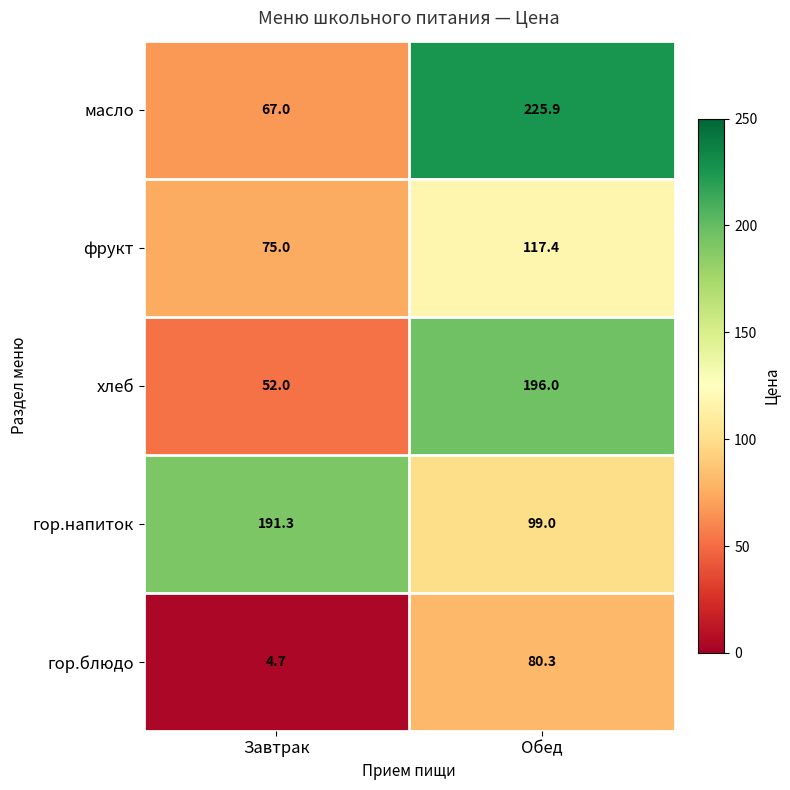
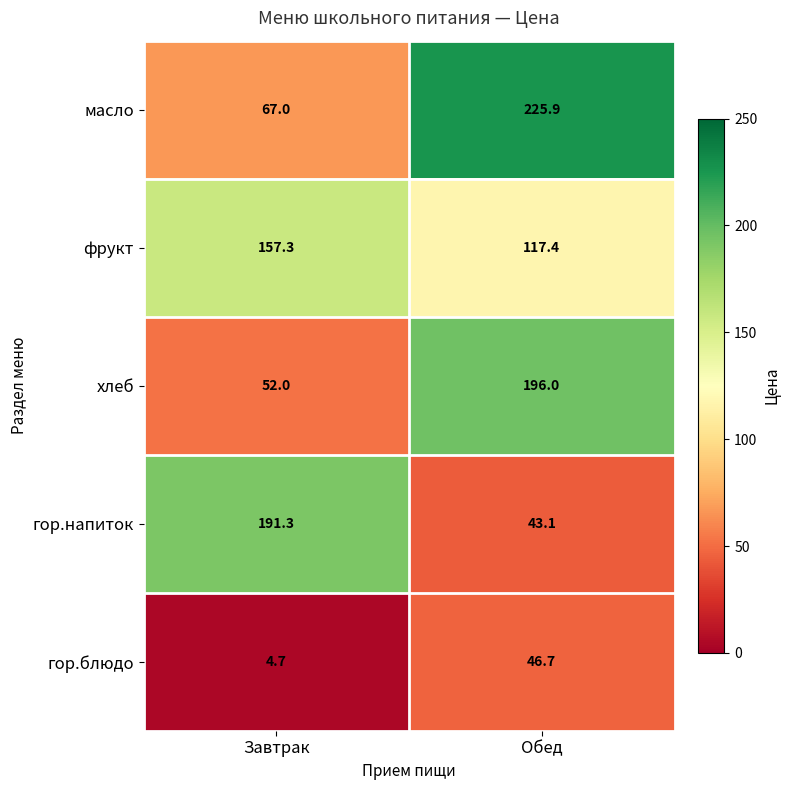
фрукт, Завтрак: 75.0 -> 157.3
гор.напиток, Обед: 99.0 -> 43.1
гор.блюдо, Обед: 80.3 -> 46.7
